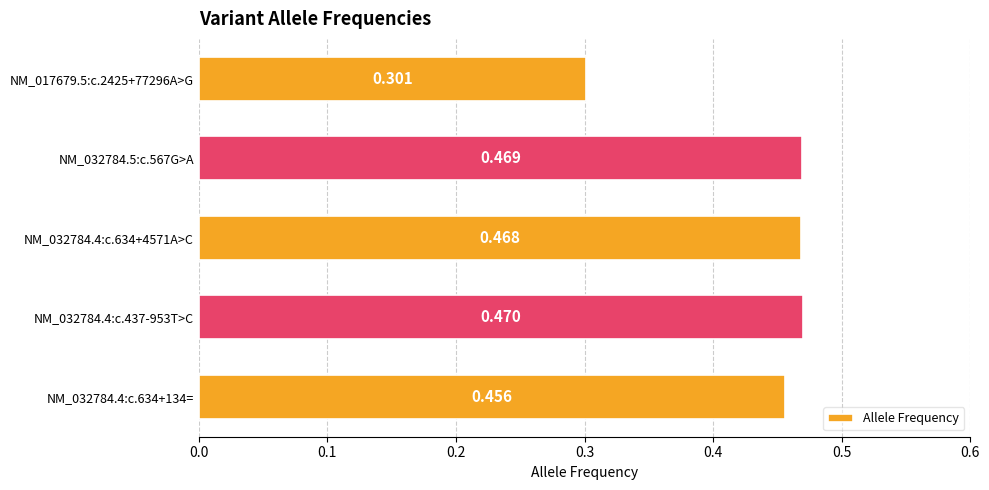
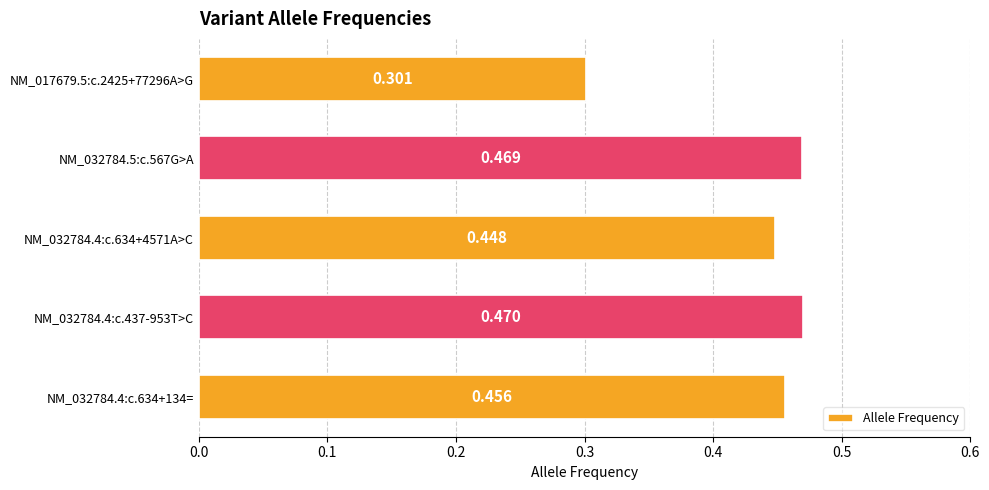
NM_032784.4:c.634+4571A>C: 0.468 -> 0.448
